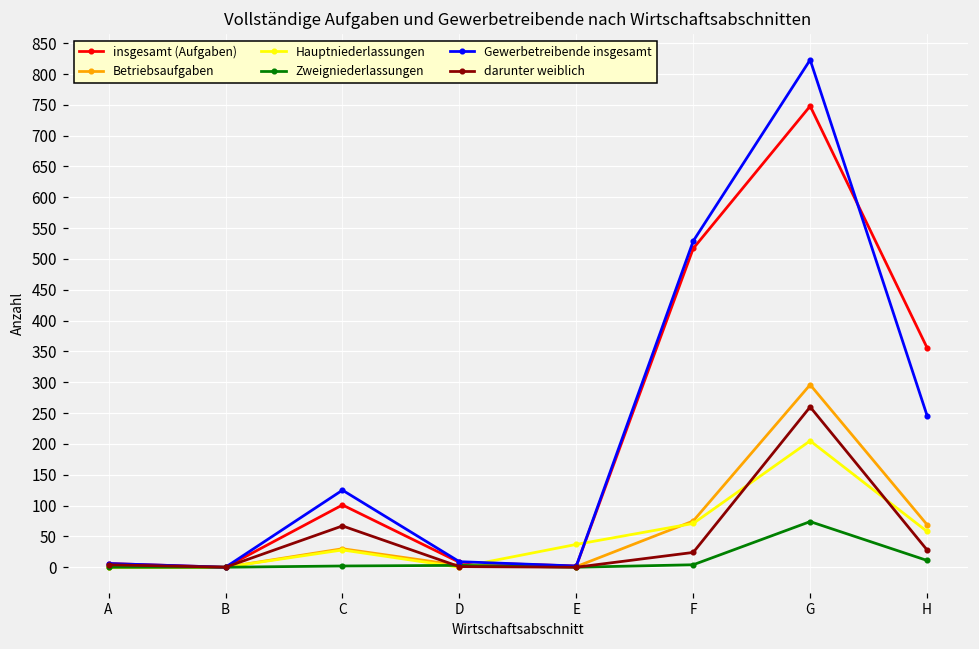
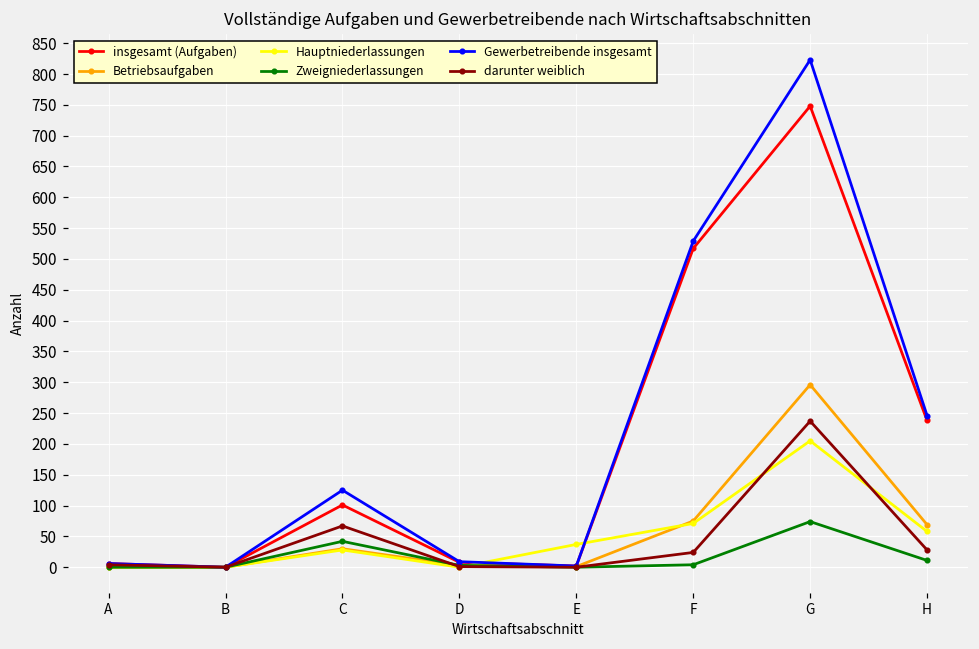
Zweigniederlassungen, C: 0 -> 40
darunter weiblich, G: 260 -> 240
insgesamt (Aufgaben), H: 360 -> 240
